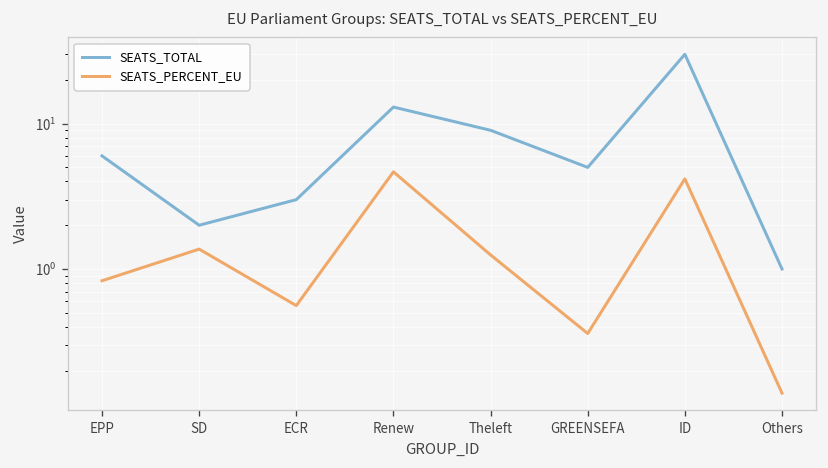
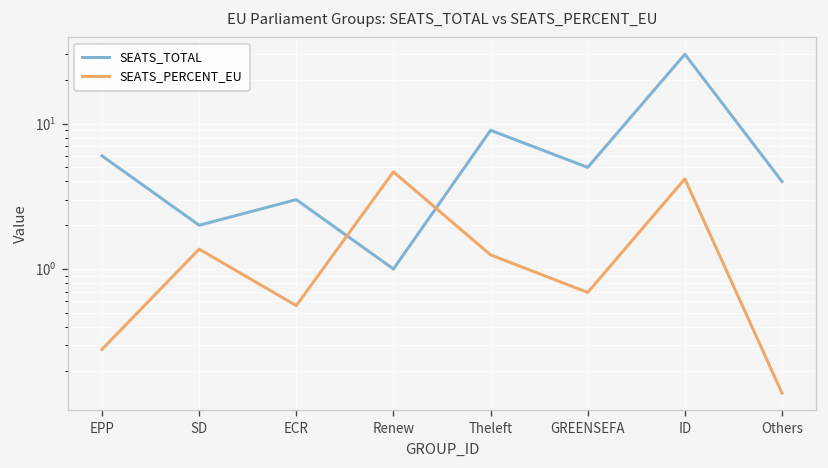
SEATS_PERCENT_EU, EPP: 0.8 -> 0.28
SEATS_TOTAL, Renew: 13 -> 1
SEATS_PERCENT_EU, GREENSEFA: 0.36 -> 0.7
SEATS_TOTAL, Others: 1 -> 4
